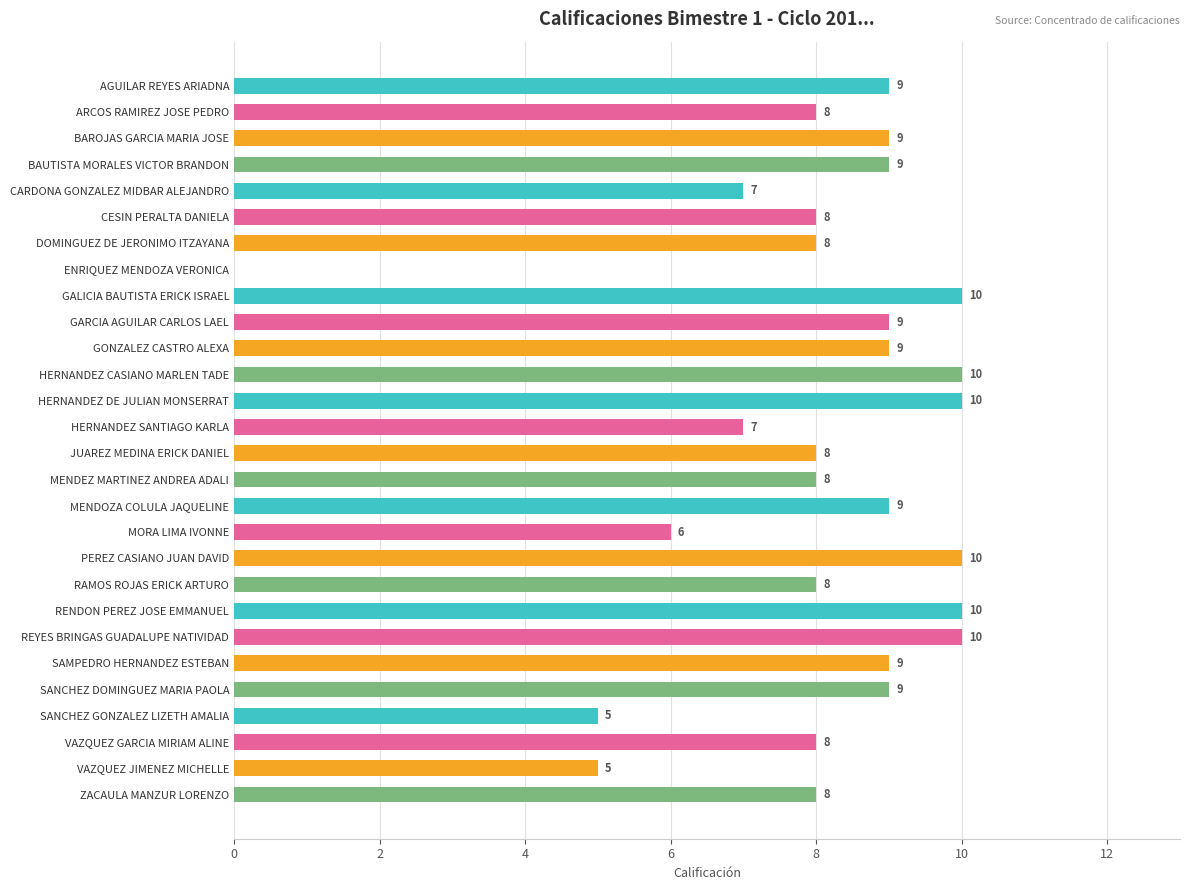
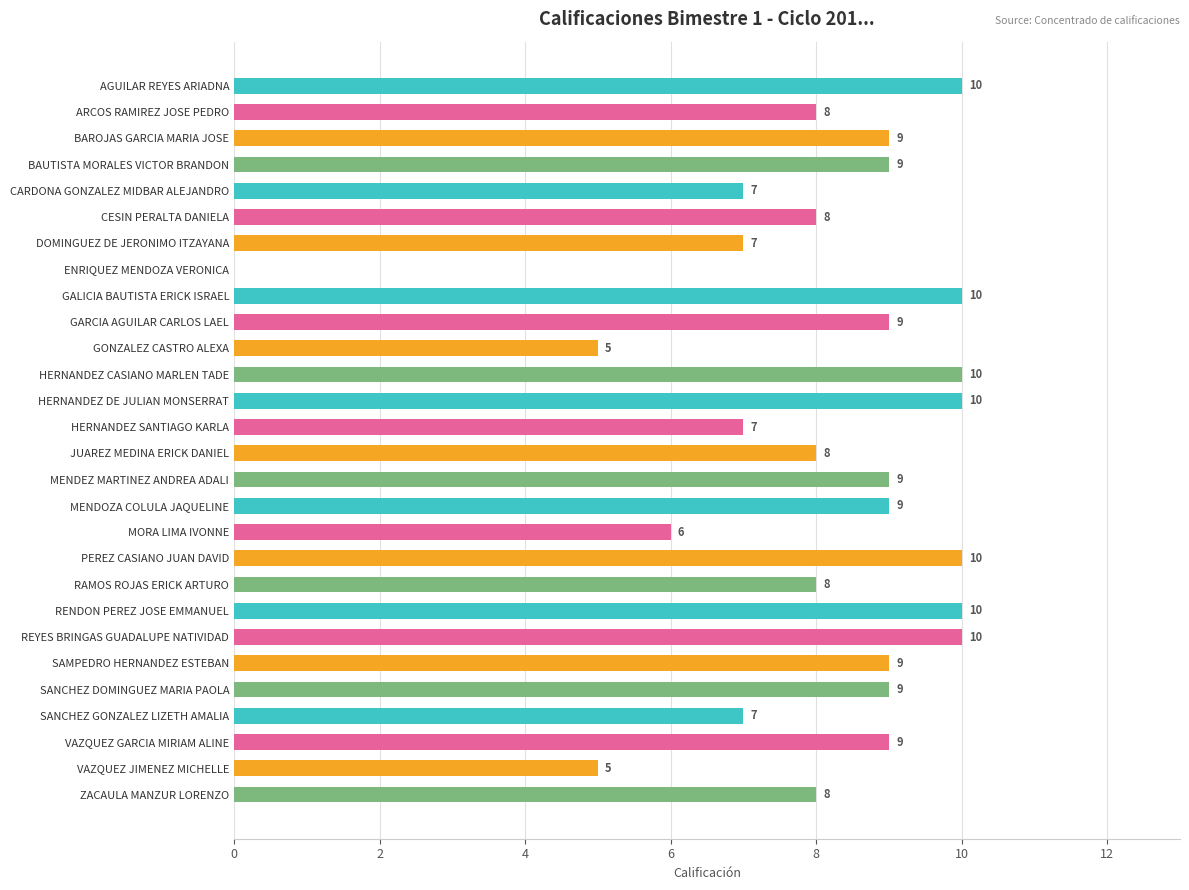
AGUILAR REYES ARIADNA: 9 -> 10
DOMINGUEZ DE JERONIMO ITZAYANA: 8 -> 7
GONZALEZ CASTRO ALEXA: 9 -> 5
MENDEZ MARTINEZ ANDREA ADALI: 8 -> 9
SANCHEZ GONZALEZ LIZETH AMALIA: 5 -> 7
VAZQUEZ GARCIA MIRIAM ALINE: 8 -> 9
